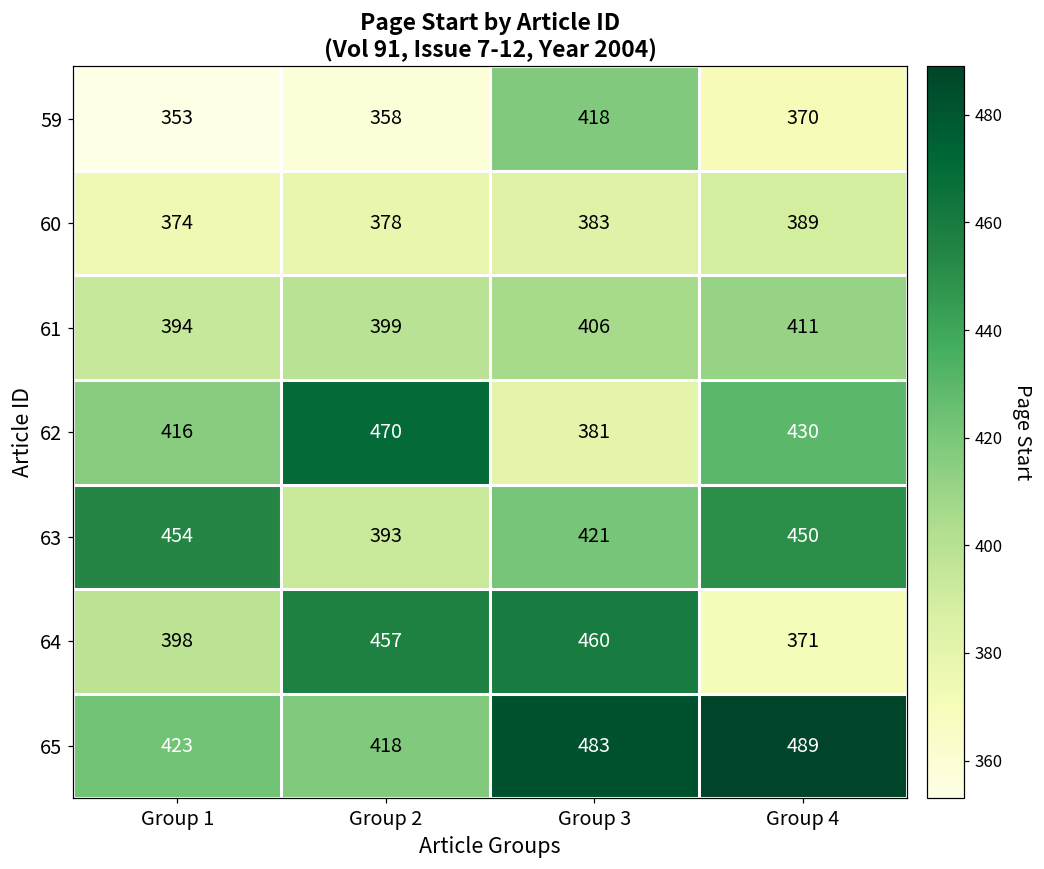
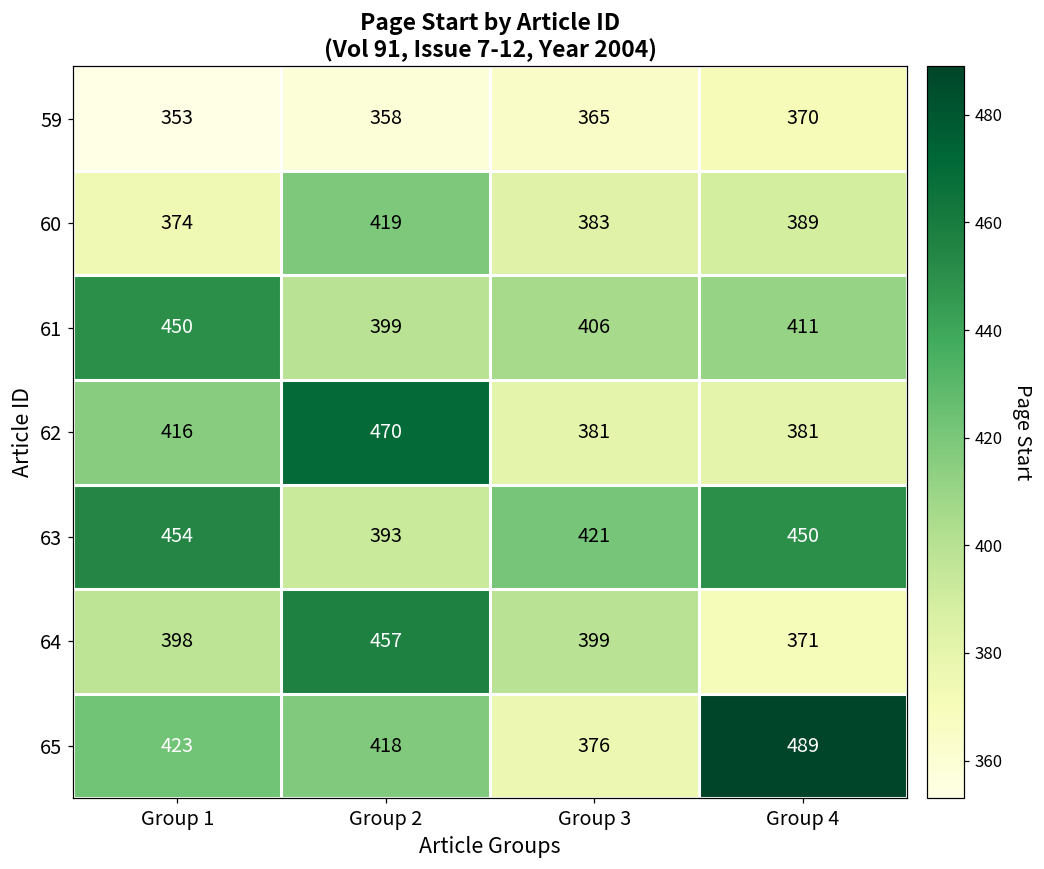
59, Group 3: 418 -> 365
60, Group 2: 378 -> 419
61, Group 1: 394 -> 450
62, Group 4: 430 -> 381
64, Group 3: 460 -> 399
65, Group 3: 483 -> 376
